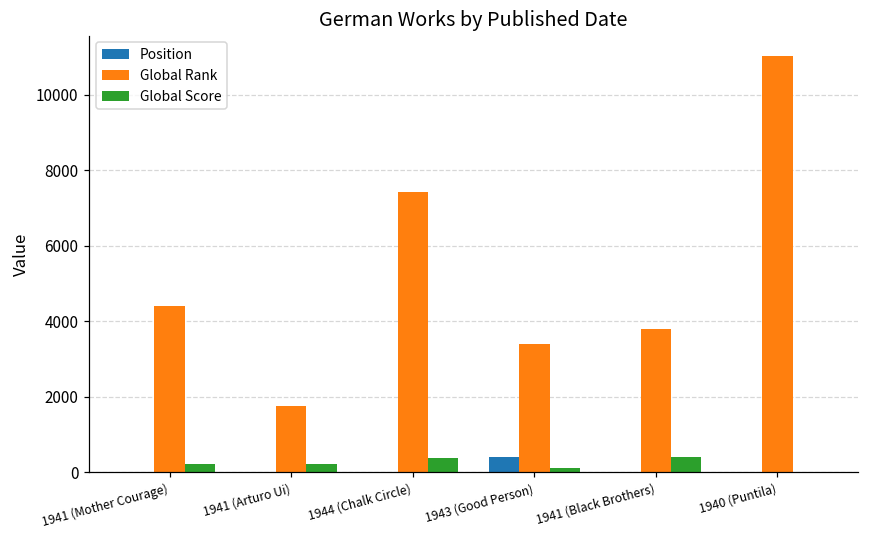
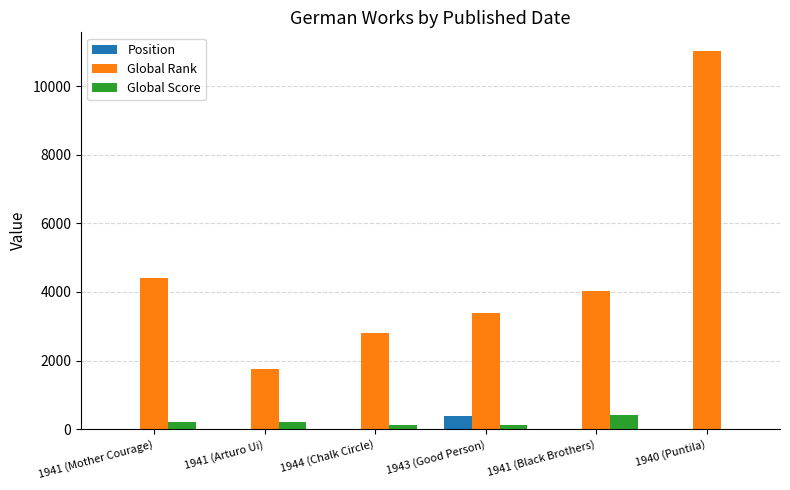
Global Rank, 1944 (Chalk Circle): 7400 -> 2800
Global Score, 1944 (Chalk Circle): 400 -> 100
Global Rank, 1941 (Black Brothers): 3800 -> 4000
